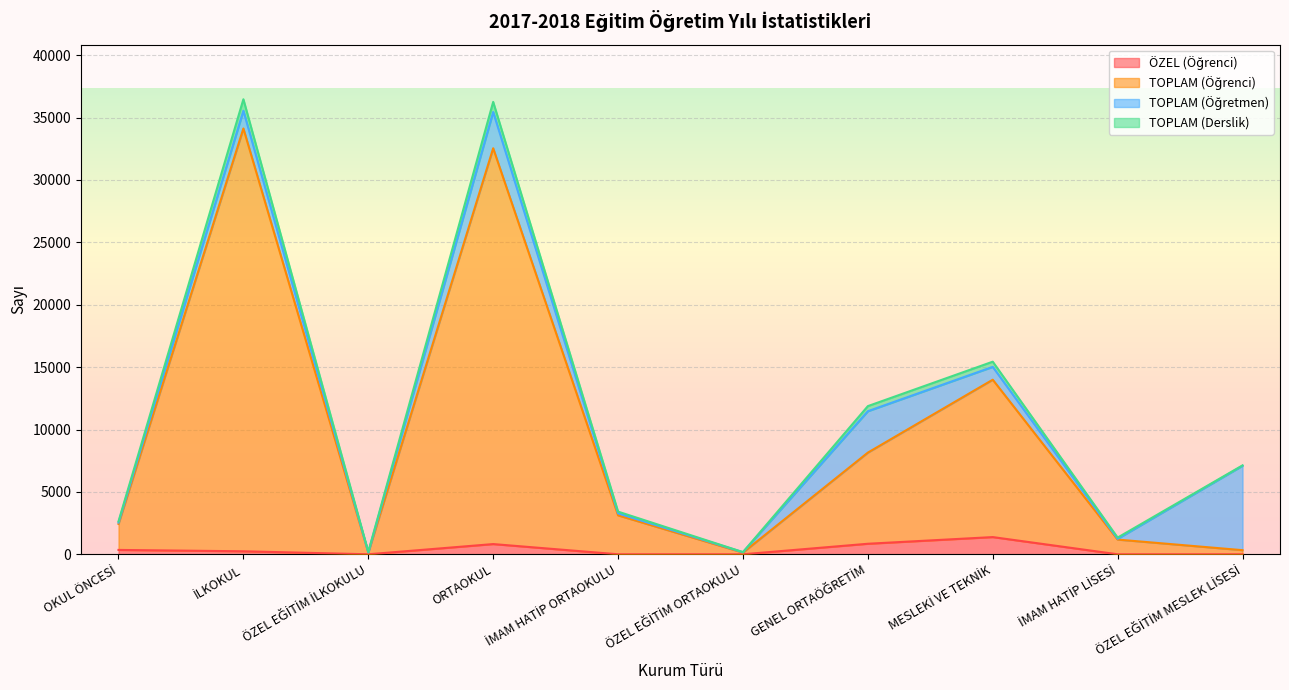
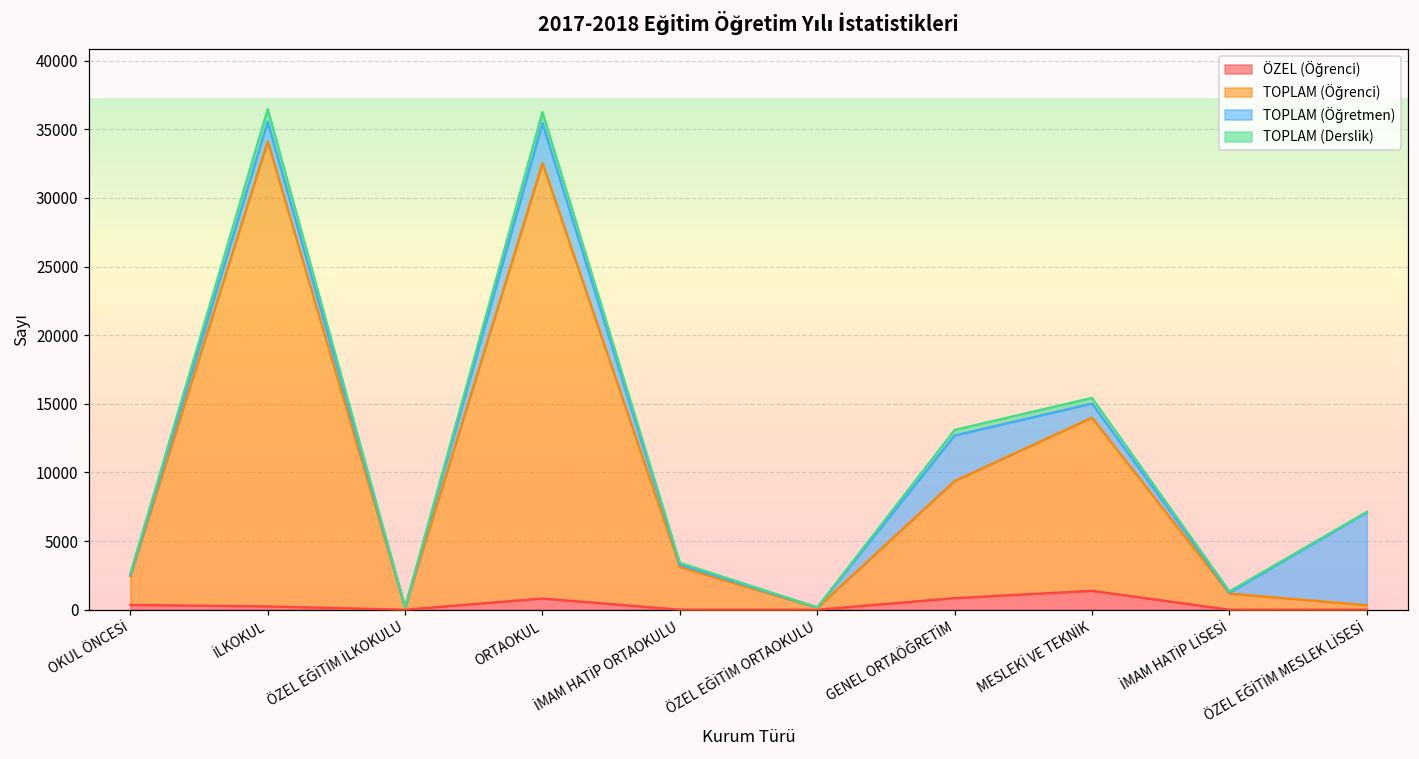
TOPLAM (Öğrenci), GENEL ORTAÖĞRETİM: 7300 -> 8500
